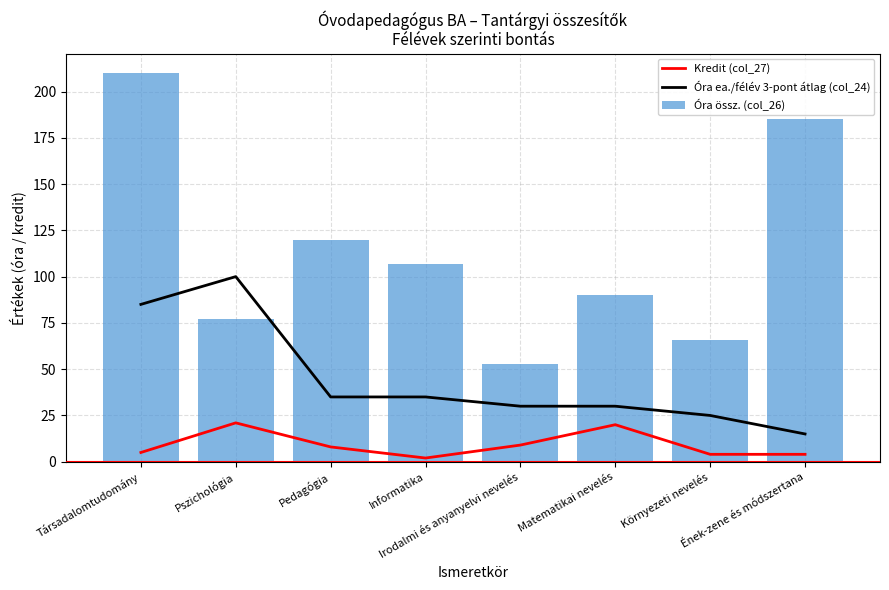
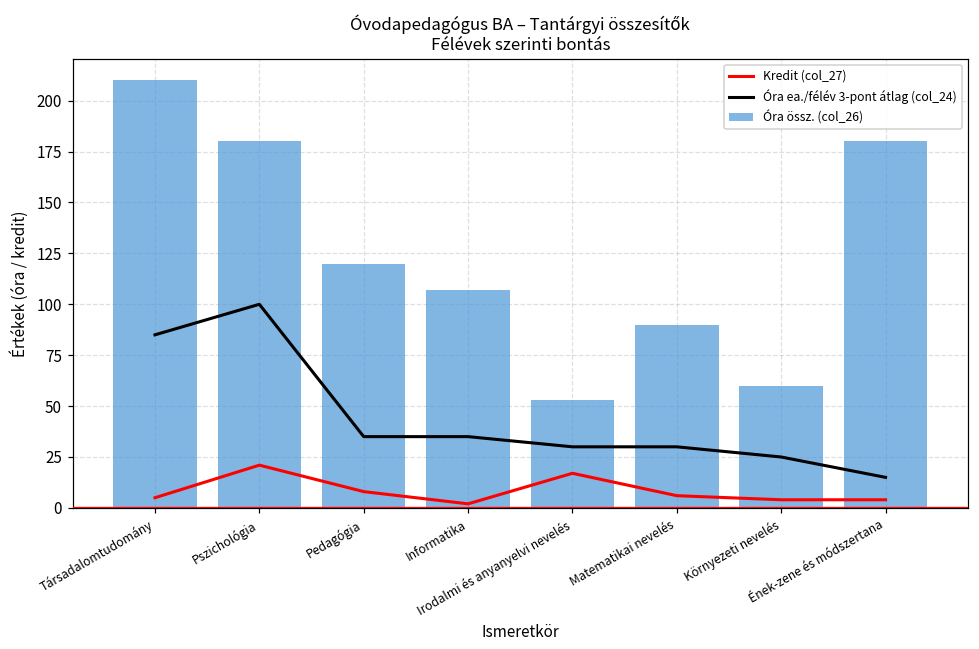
Óra össz. (col_26), Pszichológia: 77 -> 180
Kredit (col_27), Irodalmi és anyanyelvi nevelés: 9 -> 17
Kredit (col_27), Matematikai nevelés: 20 -> 6
Óra össz. (col_26), Környezeti nevelés: 66 -> 60
Óra össz. (col_26), Ének-zene és módszertana: 185 -> 180
